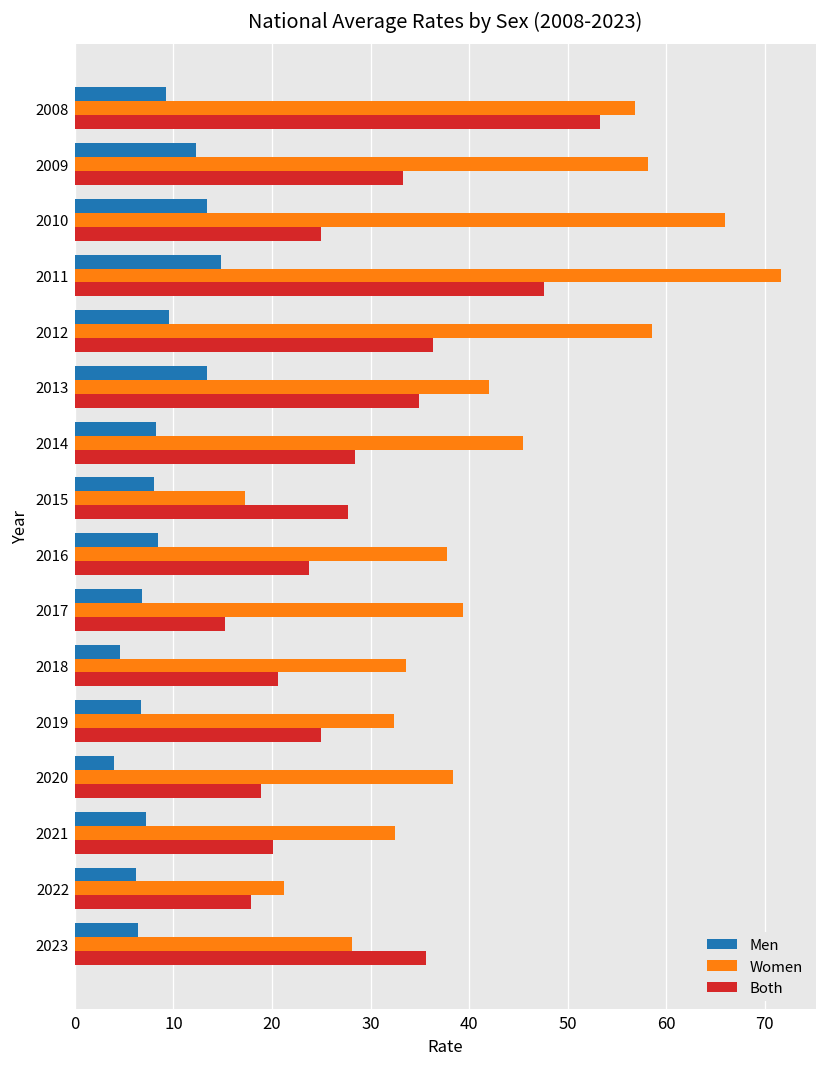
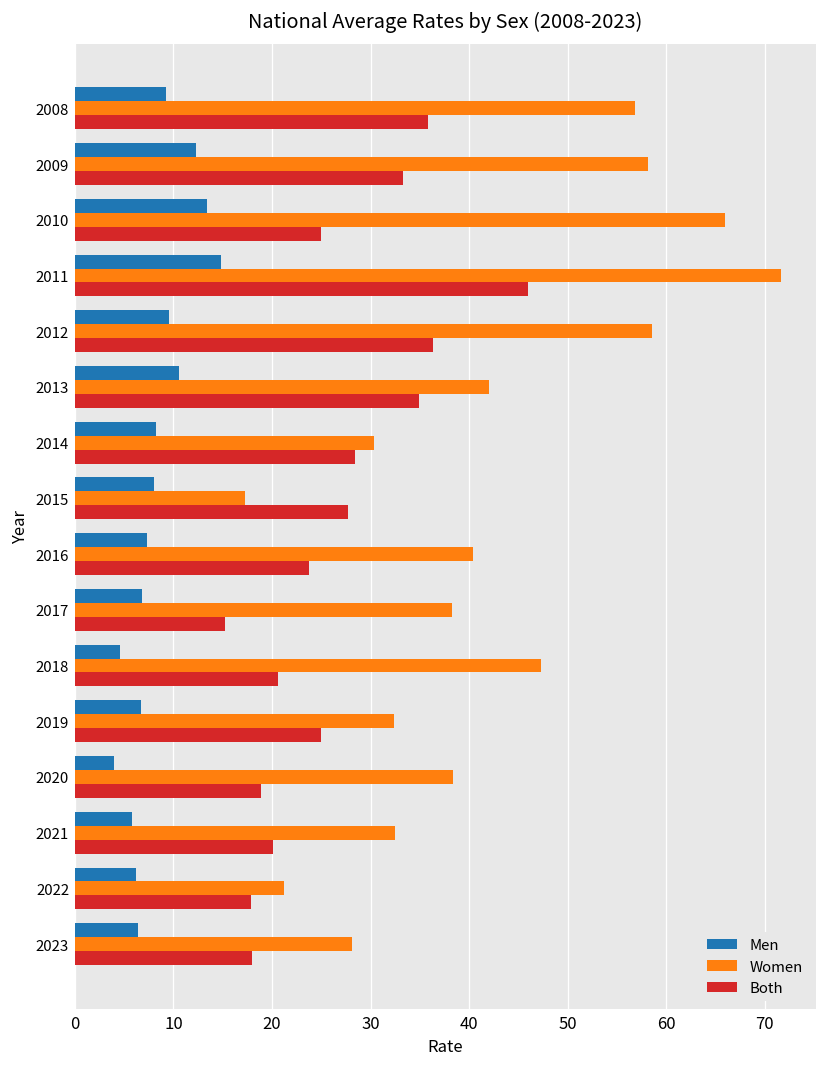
Both, 2008: 53 -> 36
Both, 2011: 48 -> 46
Men, 2013: 13 -> 11
Women, 2014: 46 -> 30
Men, 2016: 8 -> 7
Women, 2016: 38 -> 40
Women, 2017: 39 -> 38
Women, 2018: 34 -> 47
Men, 2021: 7 -> 6
Both, 2023: 36 -> 18
